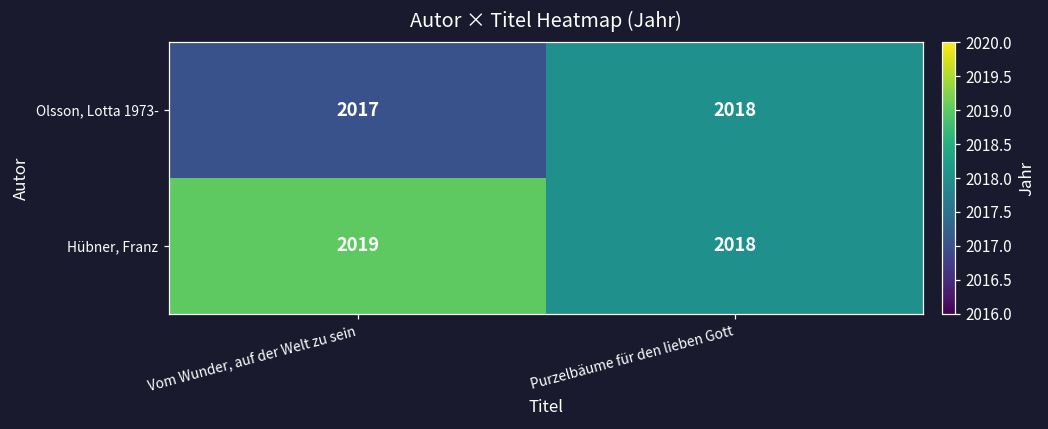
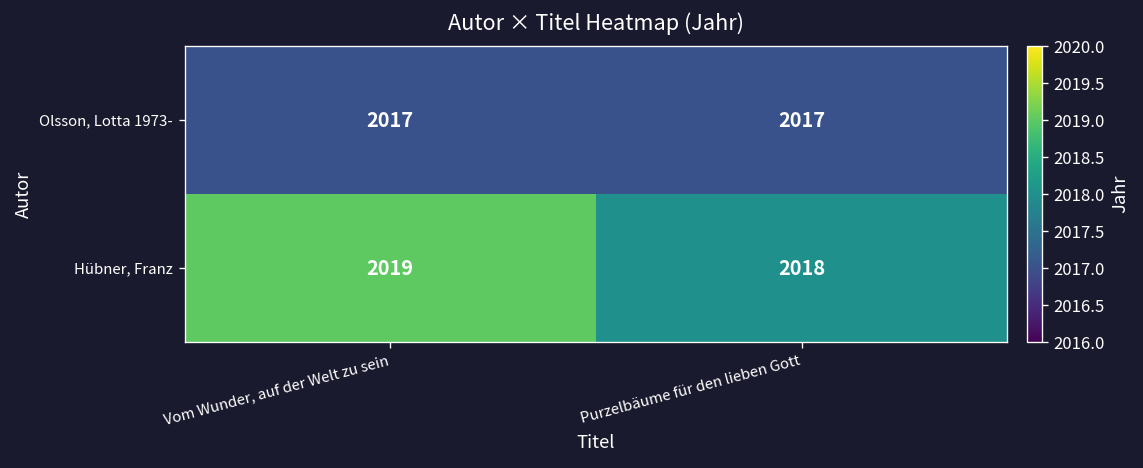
Olsson, Lotta 1973-, Purzelbäume für den lieben Gott: 2018 -> 2017
